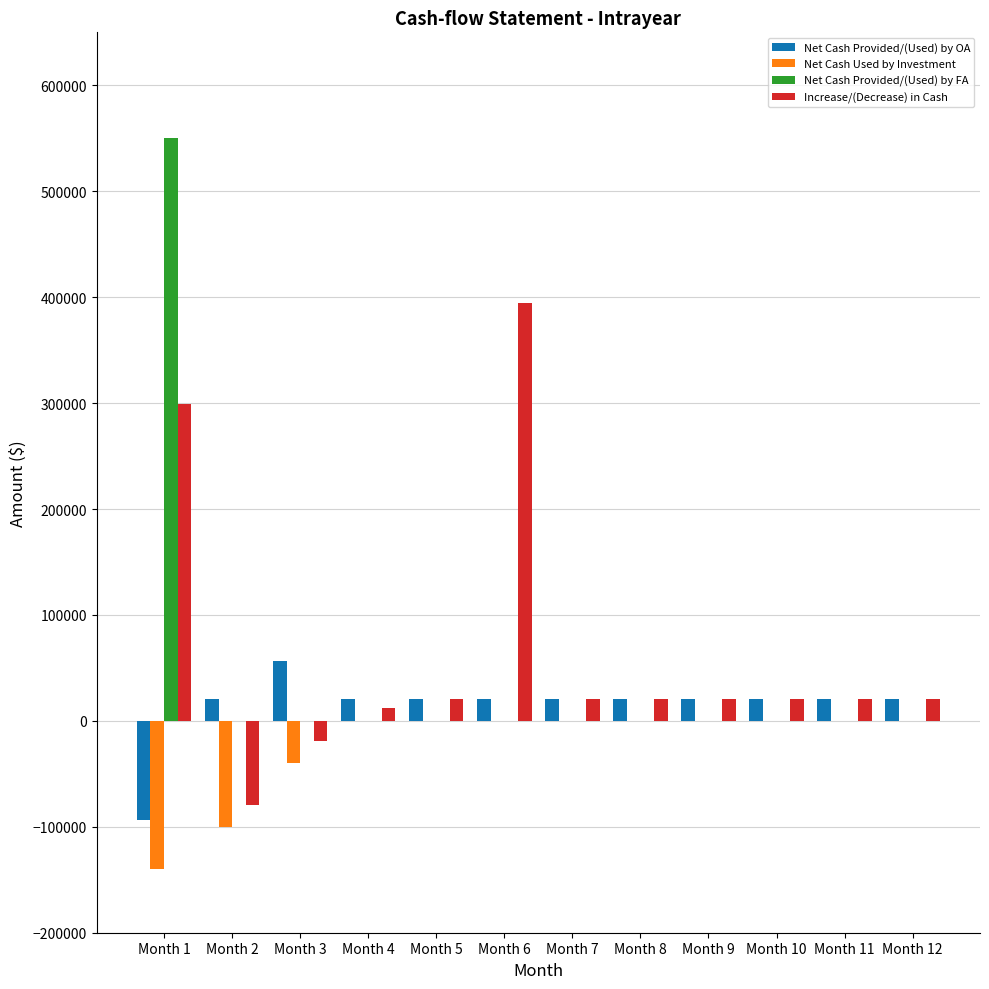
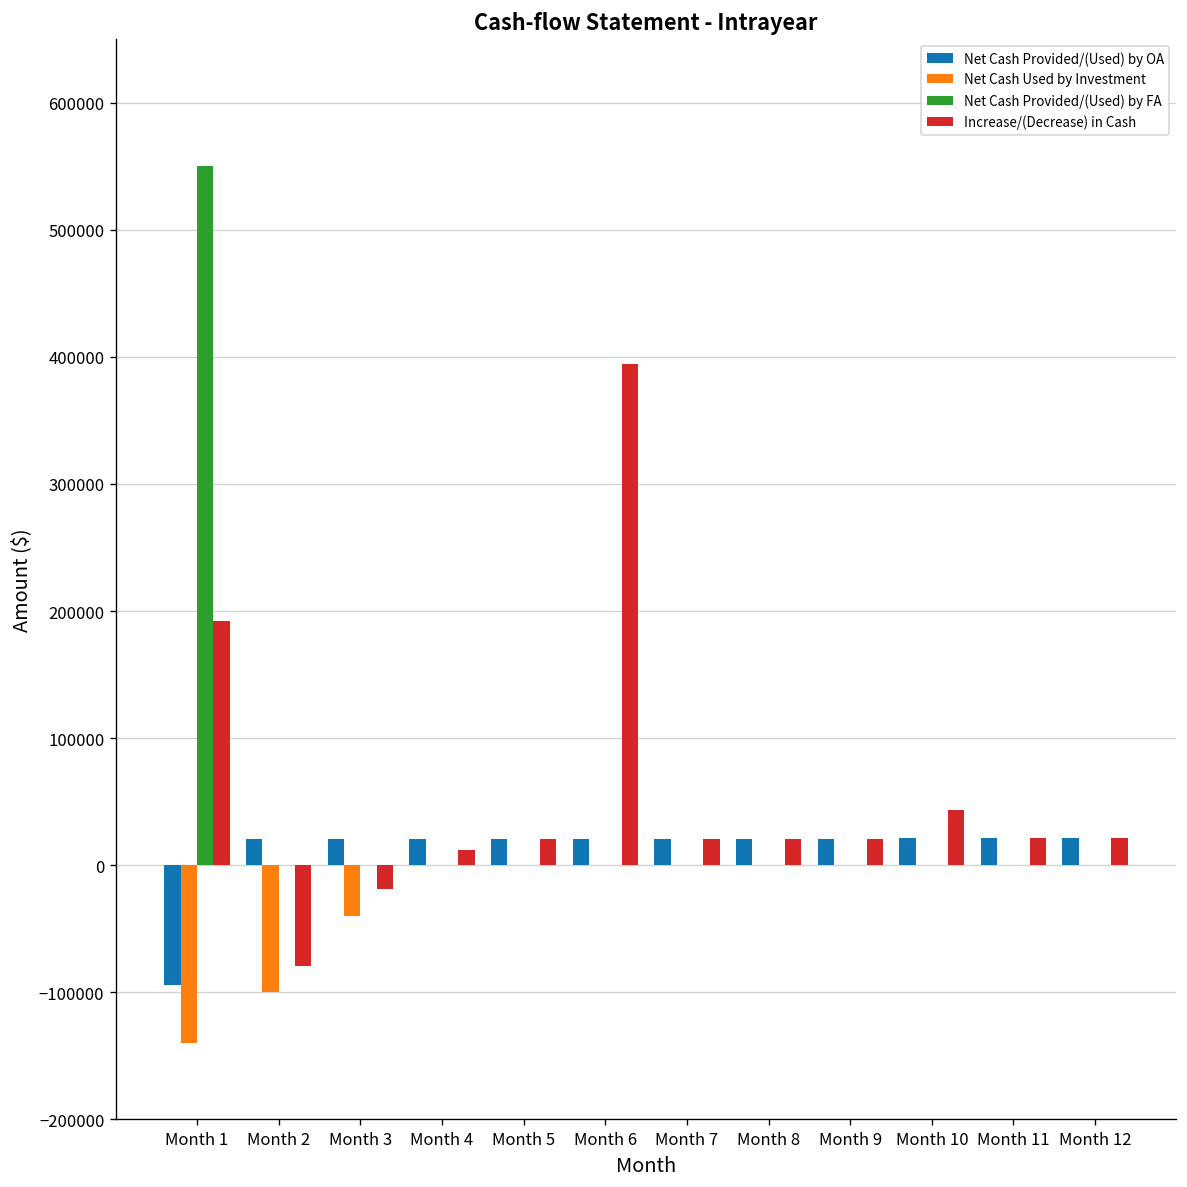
Increase/(Decrease) in Cash, Month 1: 299000 -> 192000
Net Cash Provided/(Used) by OA, Month 3: 56000 -> 21000
Increase/(Decrease) in Cash, Month 10: 21000 -> 44000
